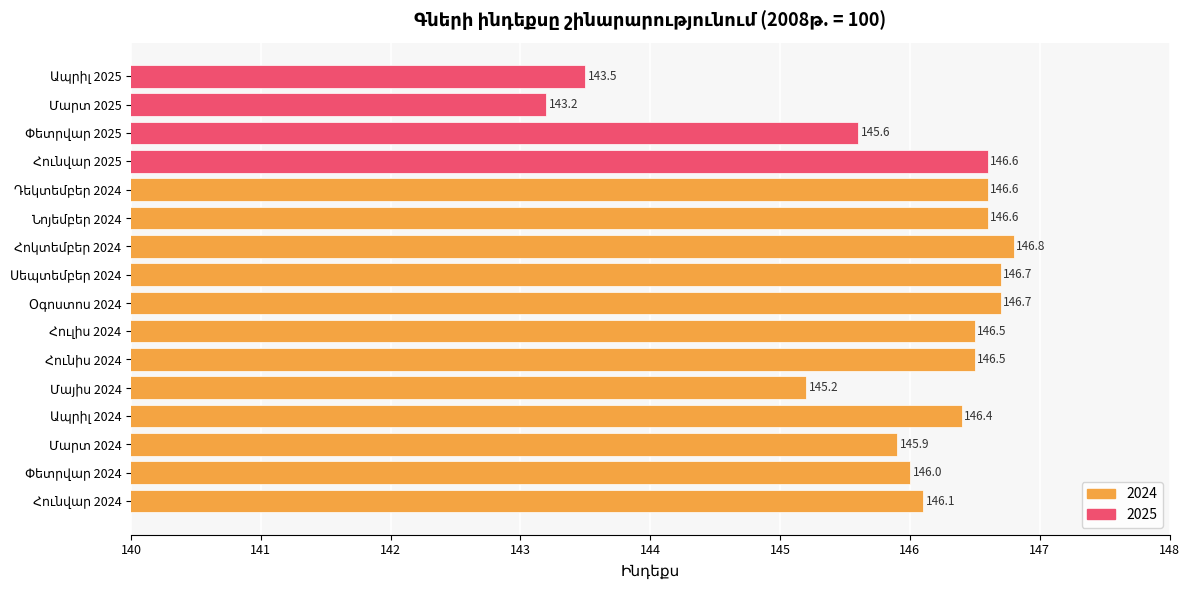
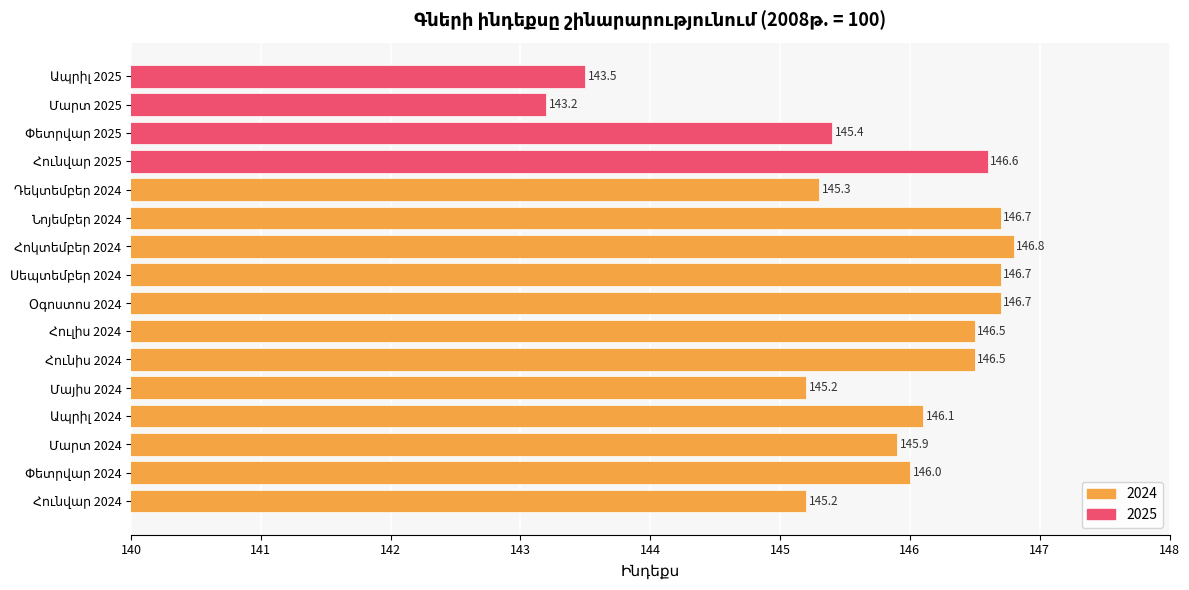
Փետրվար 2025: 145.6 -> 145.4
Դեկտեմբեր 2024: 146.6 -> 145.3
Նոյեմբեր 2024: 146.6 -> 146.7
Ապրիլ 2024: 146.4 -> 146.1
Հունվար 2024: 146.1 -> 145.2
